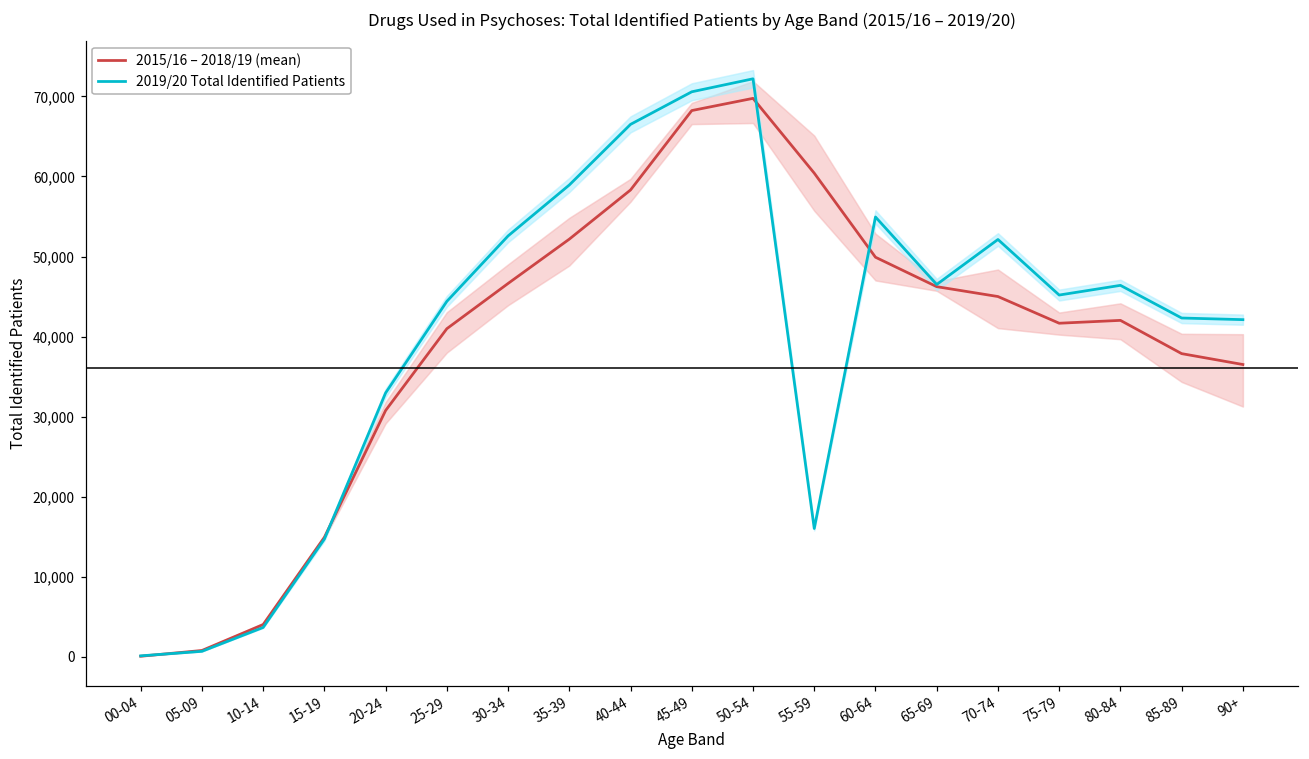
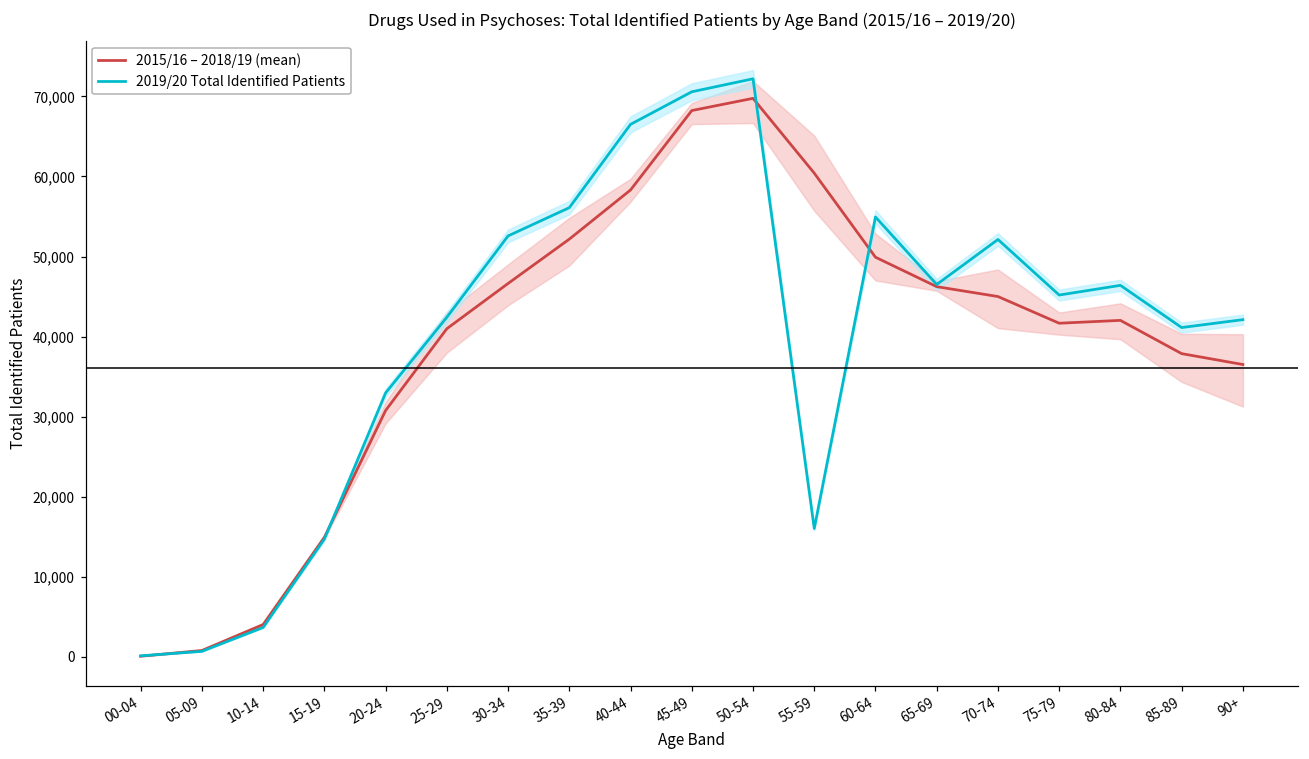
2019/20 Total Identified Patients, 25-29: 44,000 -> 42,000
2019/20 Total Identified Patients, 35-39: 59,000 -> 56,000
2019/20 Total Identified Patients, 85-89: 42,000 -> 41,000
